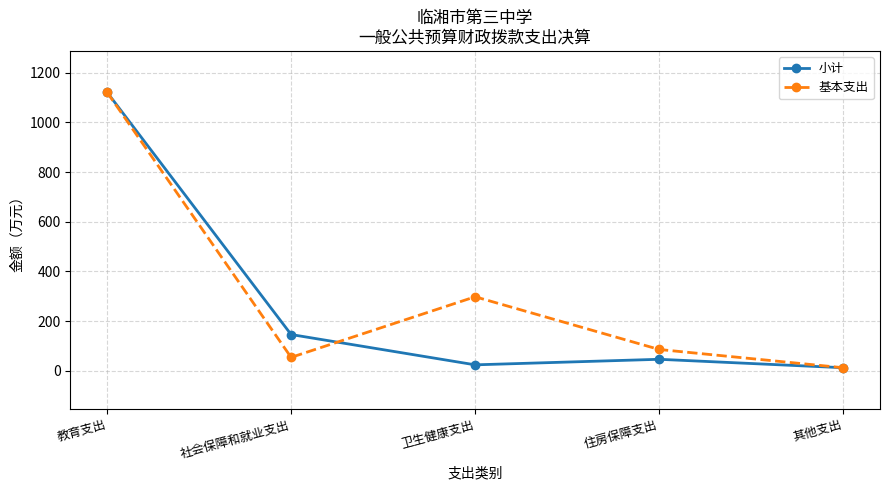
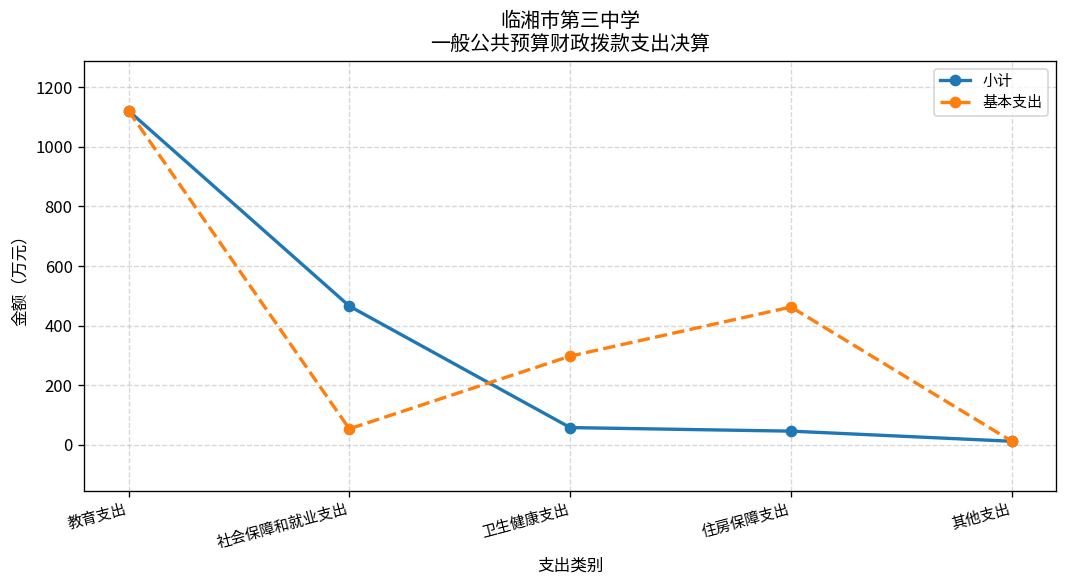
小计, 社会保障和就业支出: 150 -> 470
小计, 卫生健康支出: 20 -> 60
基本支出, 住房保障支出: 90 -> 460
